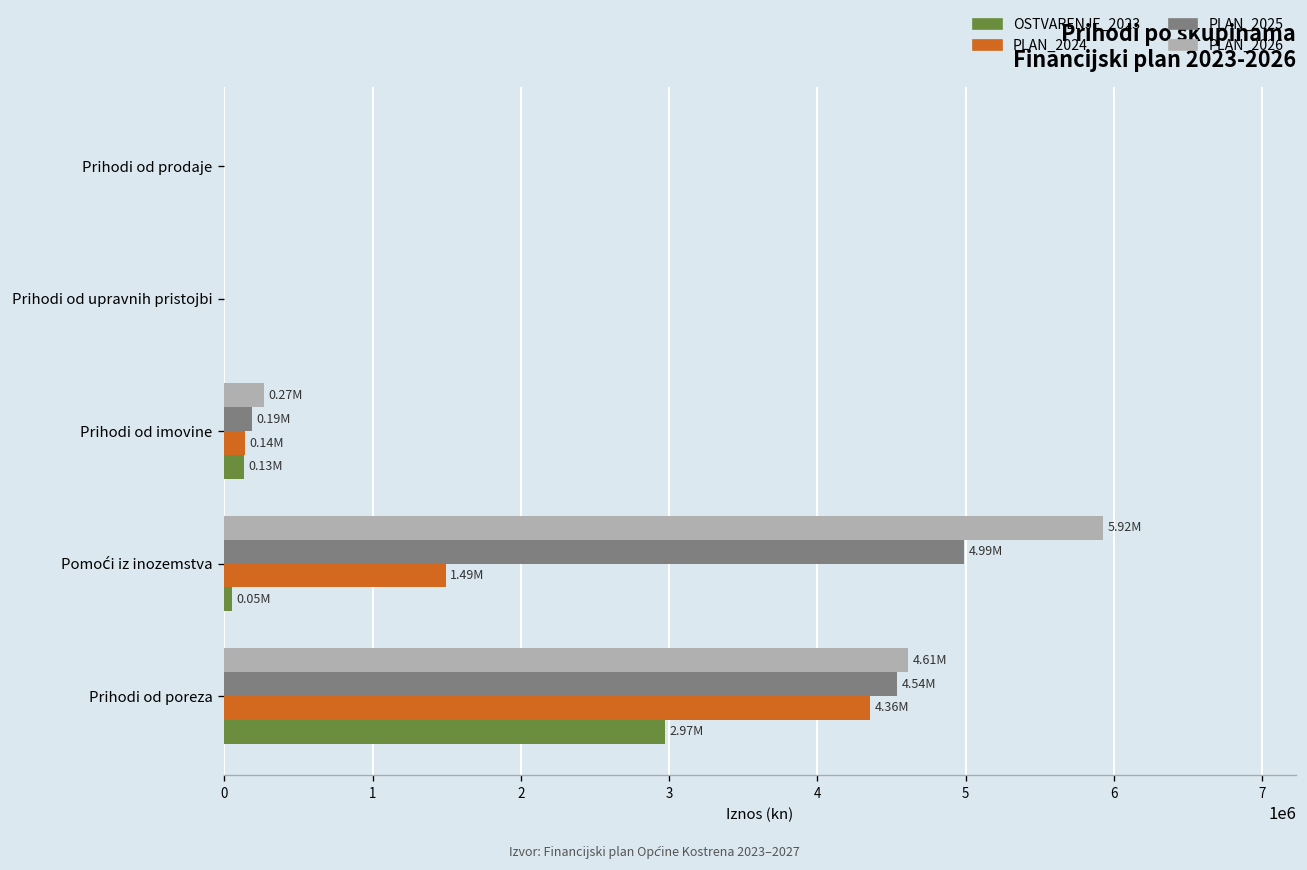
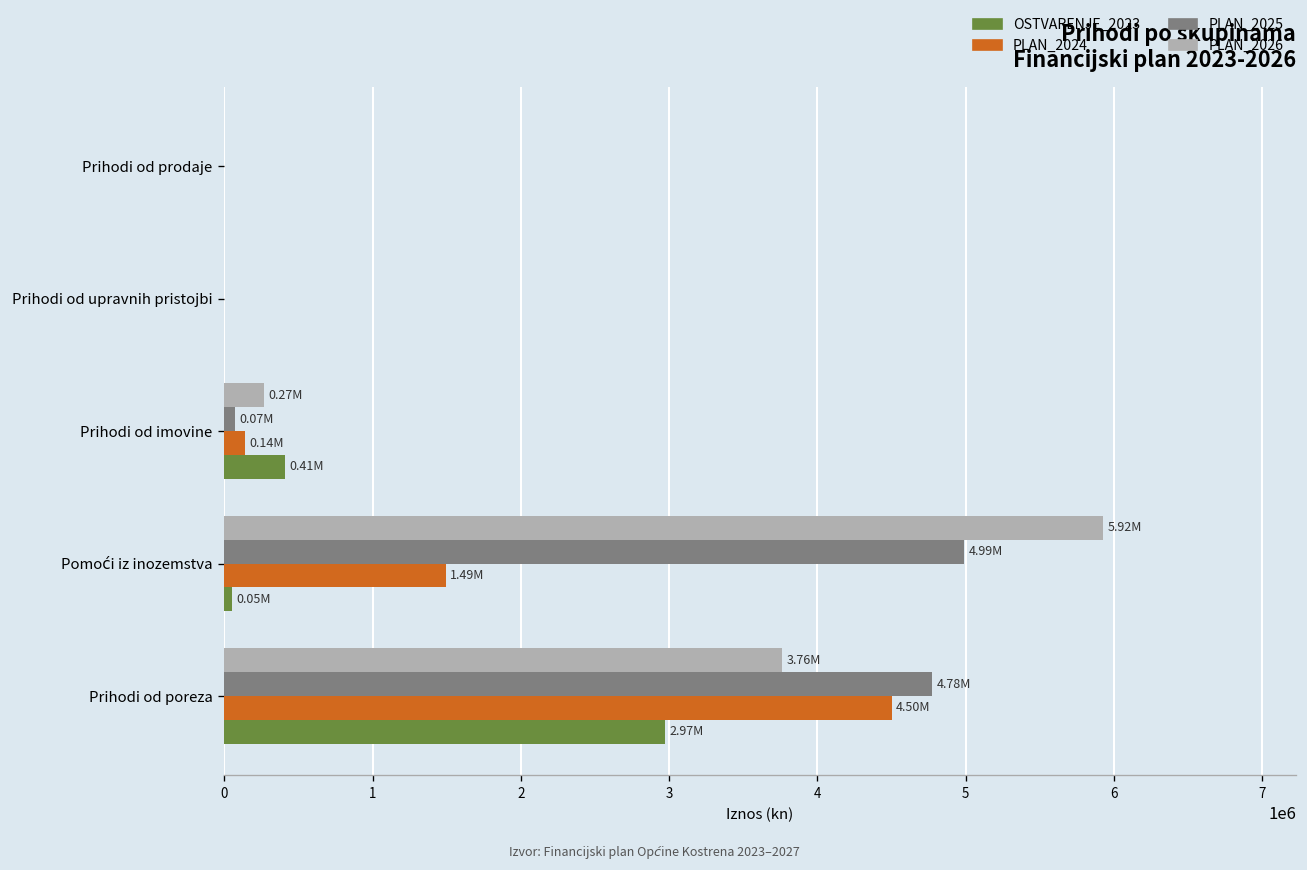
PLAN_2025, Prihodi od imovine: 0.19M -> 0.07M
OSTVARENJE_2023, Prihodi od imovine: 0.13M -> 0.41M
PLAN_2026, Prihodi od poreza: 4.61M -> 3.76M
PLAN_2025, Prihodi od poreza: 4.54M -> 4.78M
PLAN_2024, Prihodi od poreza: 4.36M -> 4.50M
